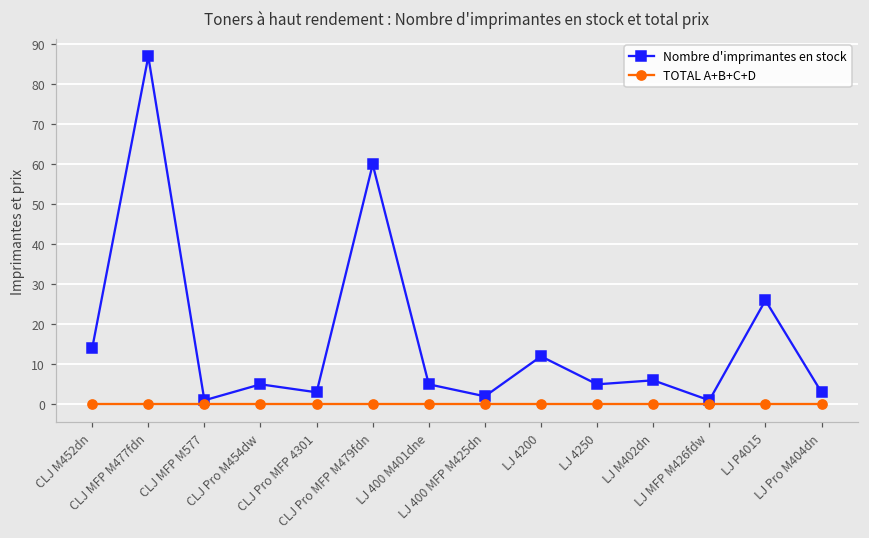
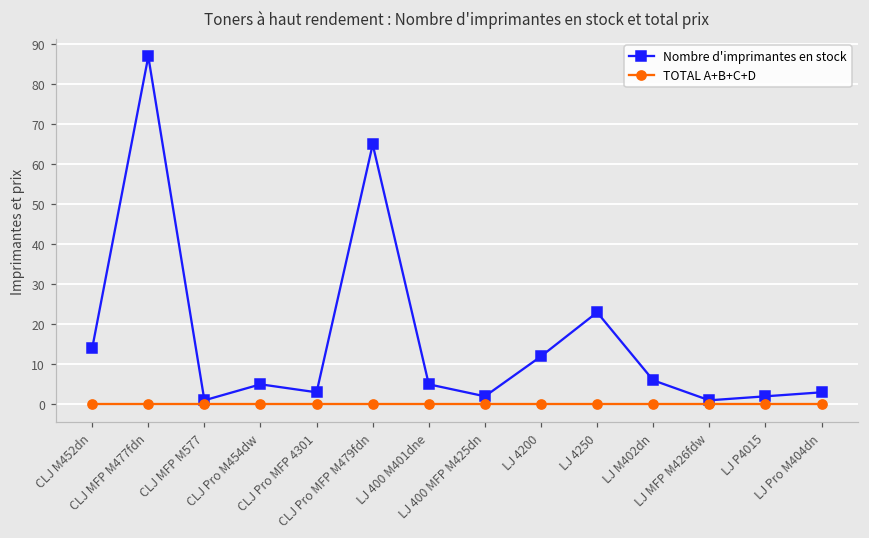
Nombre d'imprimantes en stock, CLJ Pro MFP M479fdn: 60 -> 65
Nombre d'imprimantes en stock, LJ 4250: 5 -> 23
Nombre d'imprimantes en stock, LJ P4015: 26 -> 2
